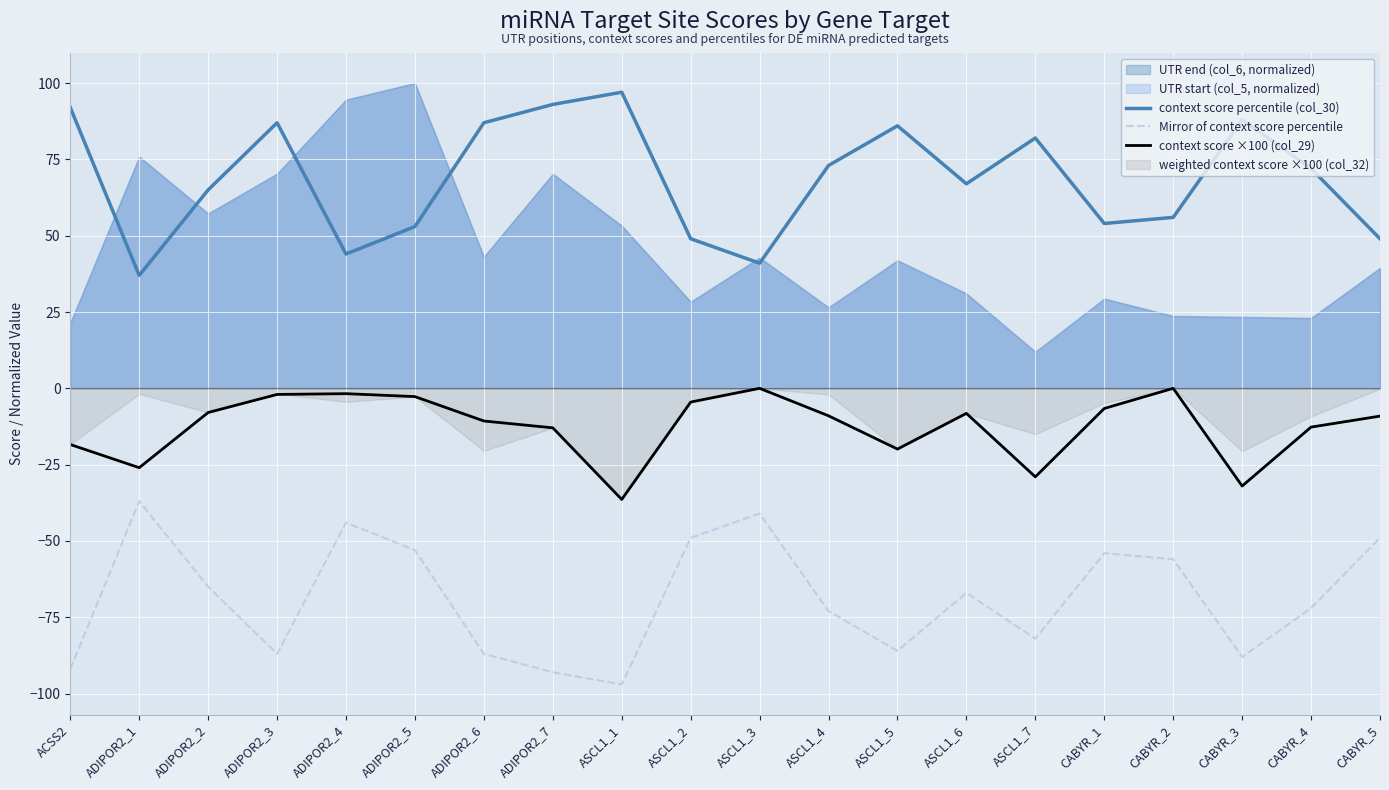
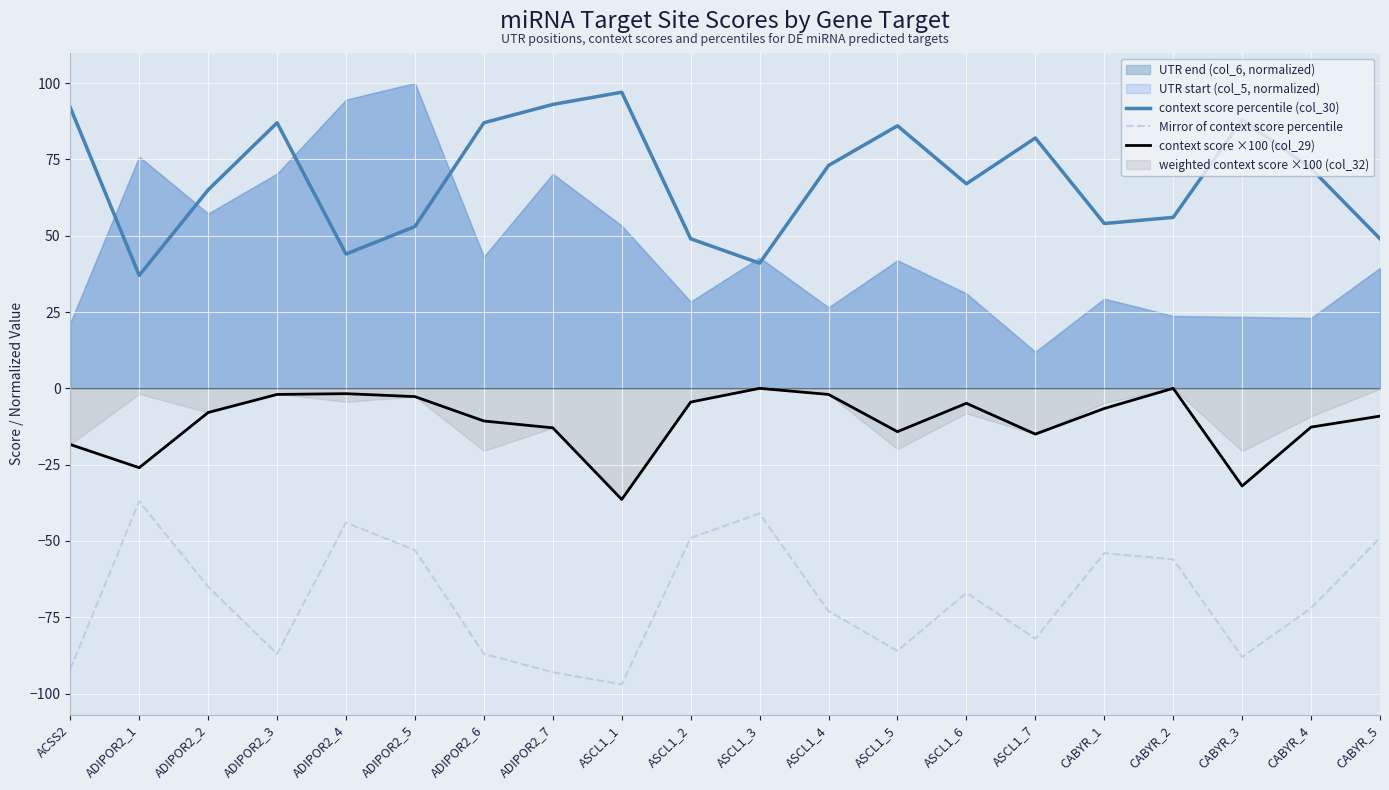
context score ×100 (col_29), ASCL1_4: -9 -> -2
context score ×100 (col_29), ASCL1_5: -20 -> -14
context score ×100 (col_29), ASCL1_6: -8 -> -5
context score ×100 (col_29), ASCL1_7: -29 -> -15
